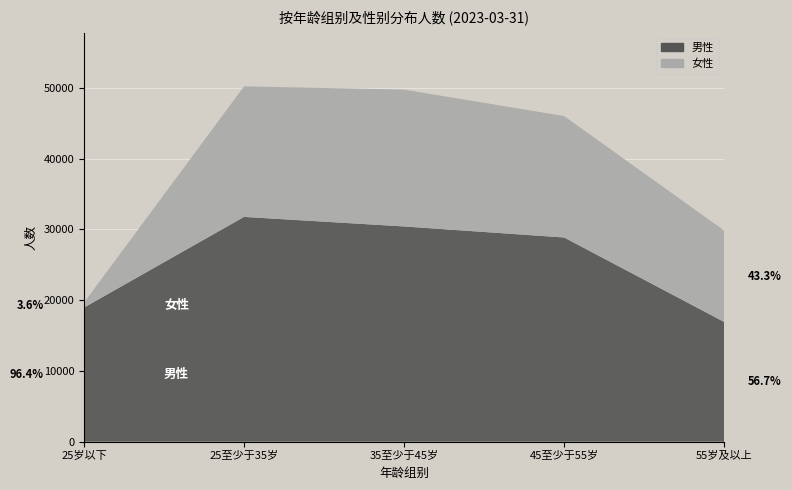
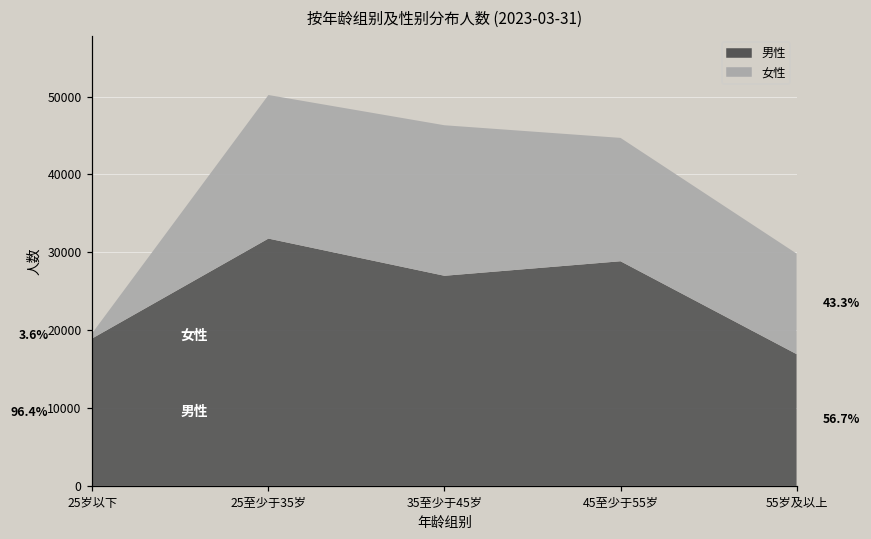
男性, 35至少于45岁: 30000 -> 27000
女性, 45至少于55岁: 17000 -> 16000
